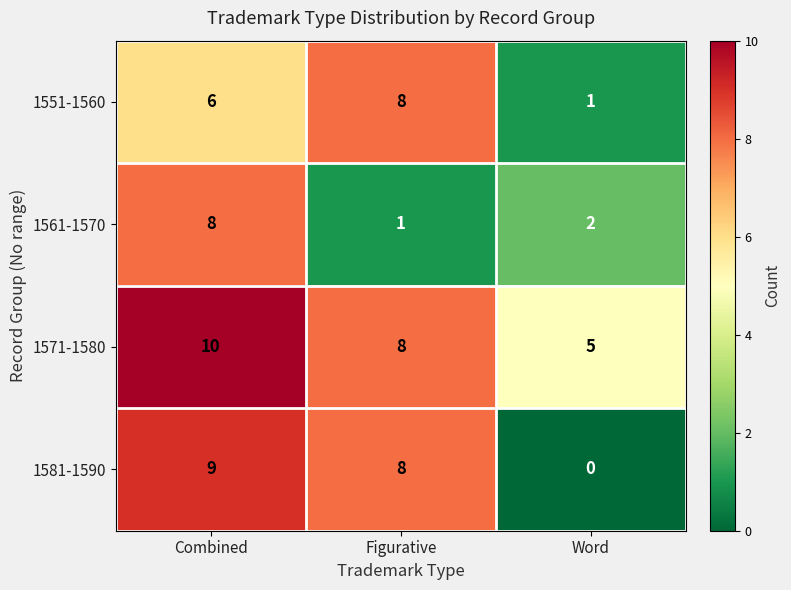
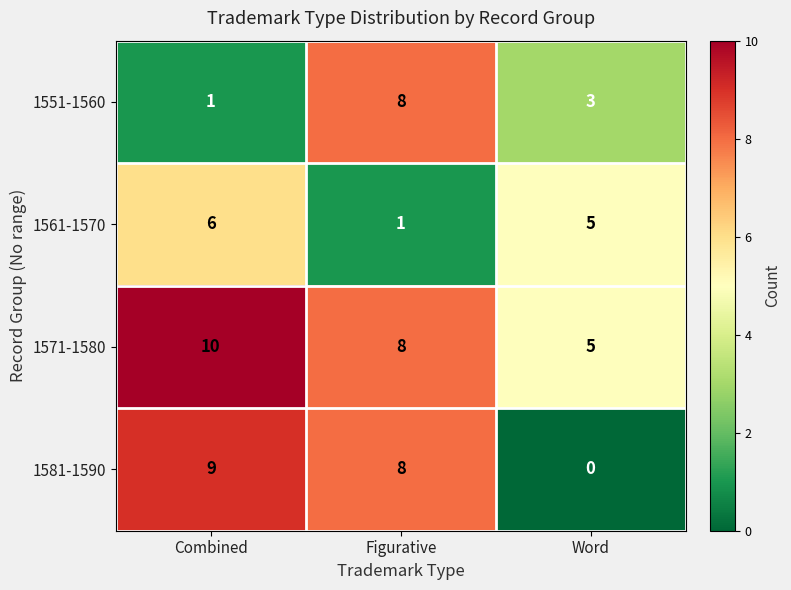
1551-1560, Combined: 6 -> 1
1551-1560, Word: 1 -> 3
1561-1570, Combined: 8 -> 6
1561-1570, Word: 2 -> 5
